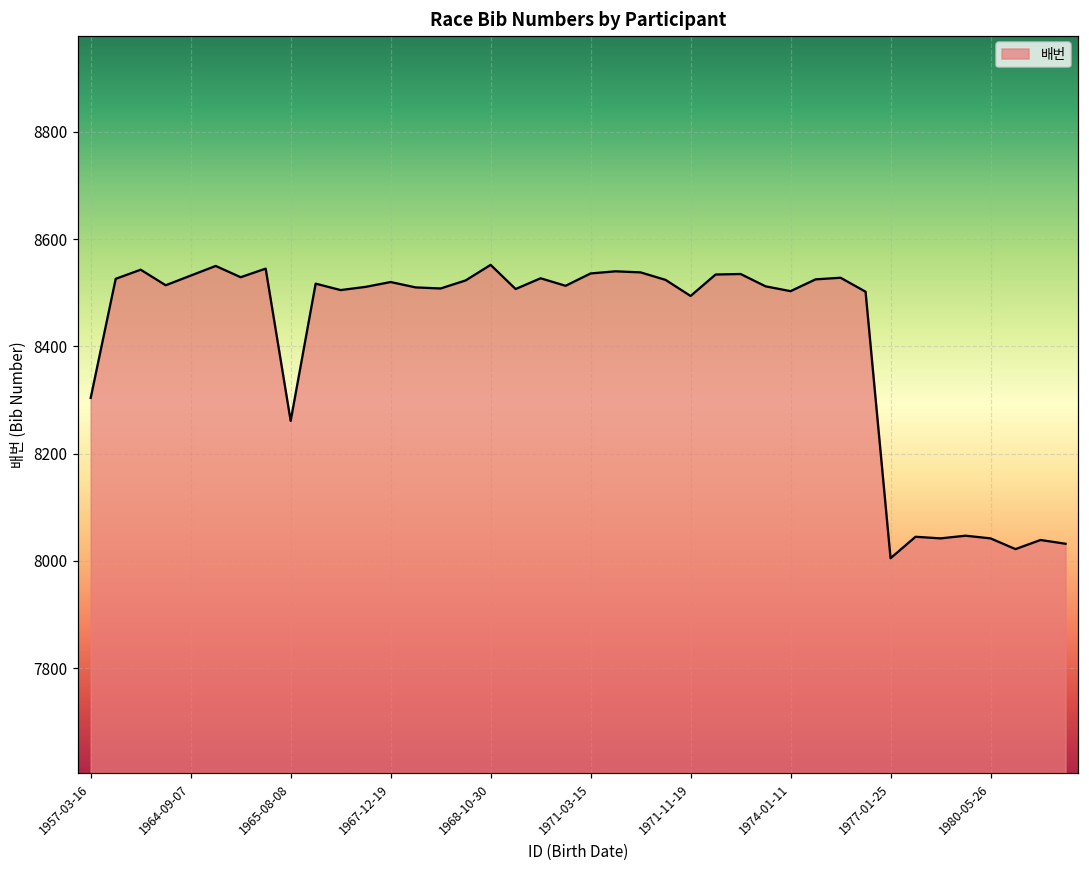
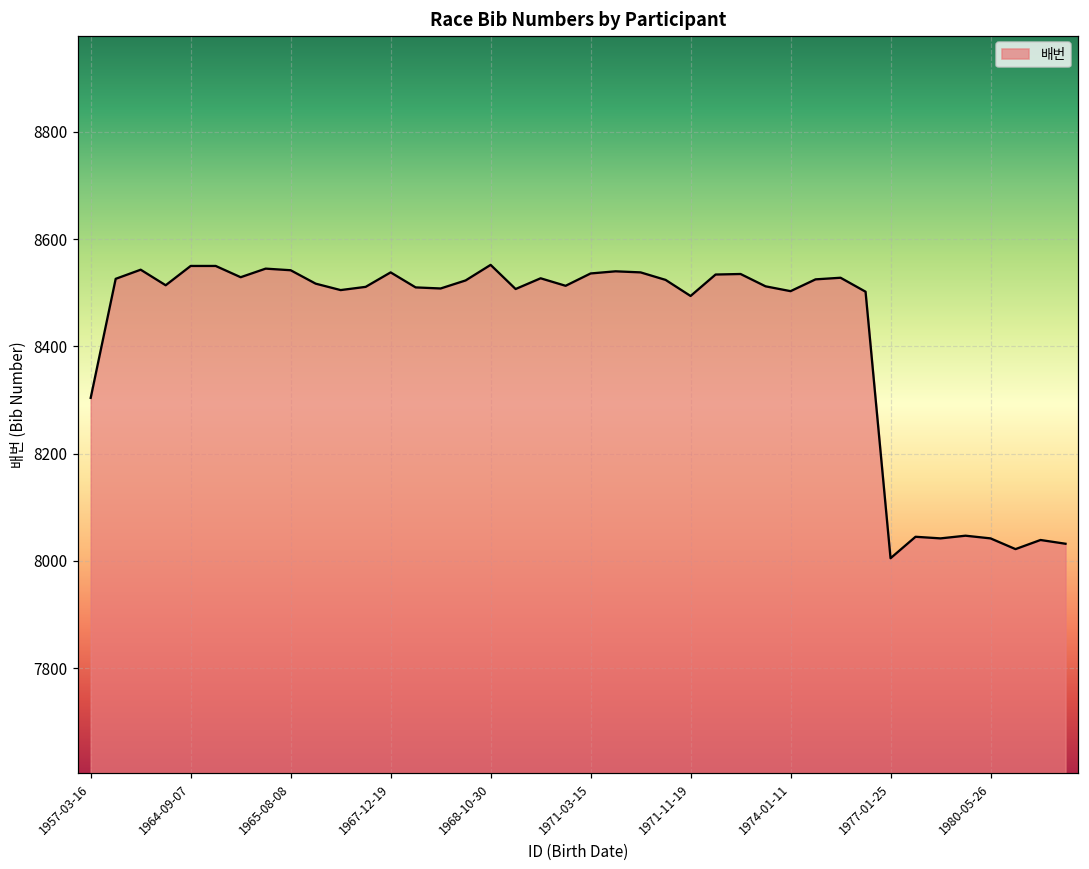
1964-09-07: 8530 -> 8550
1965-08-08: 8260 -> 8540
1967-12-19: 8520 -> 8540
